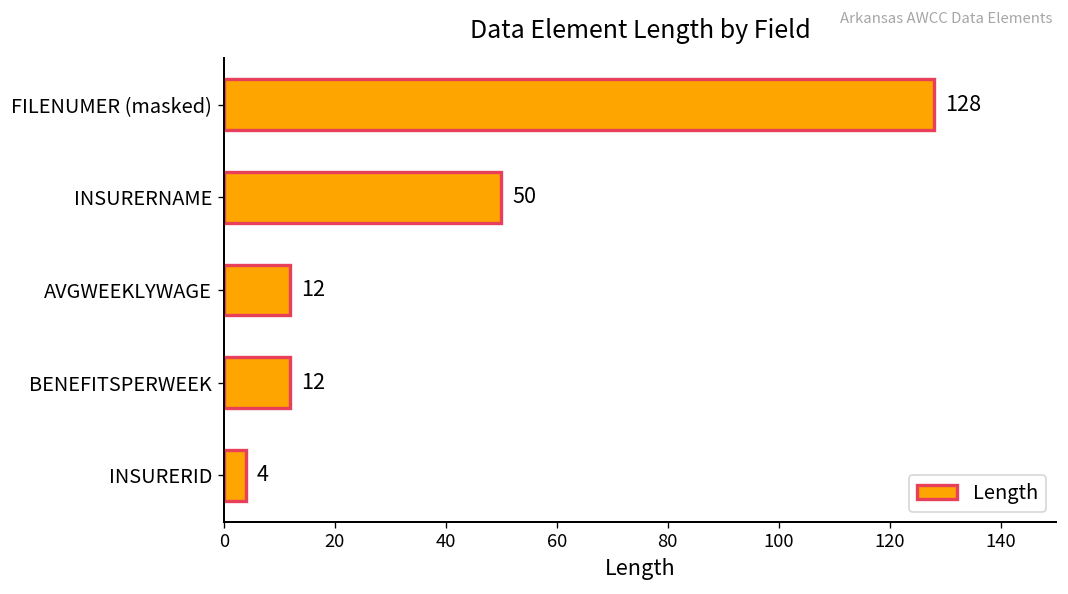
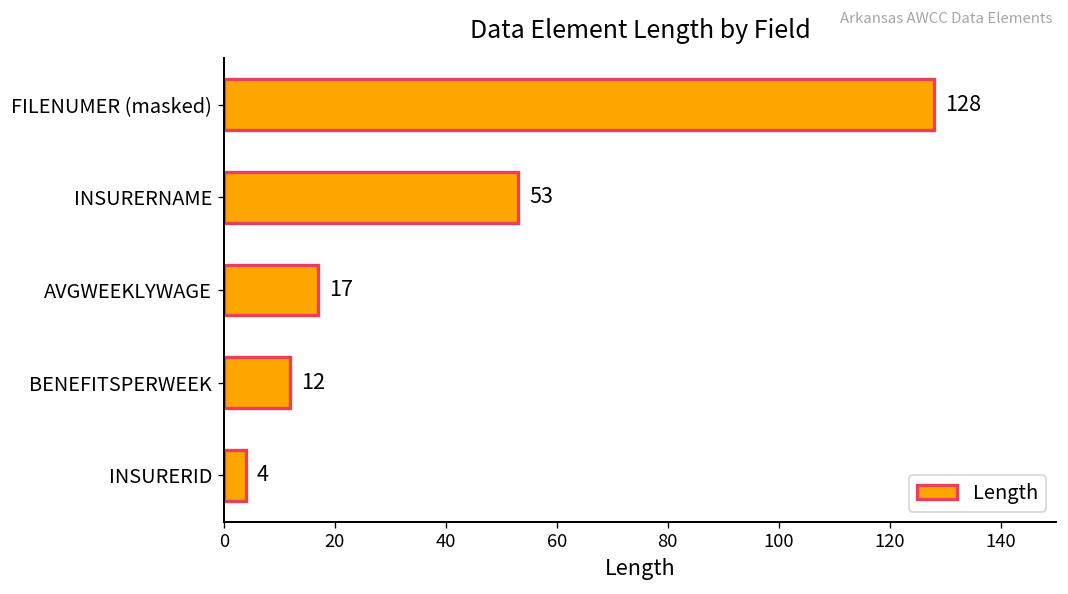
INSURERNAME: 50 -> 53
AVGWEEKLYWAGE: 12 -> 17
